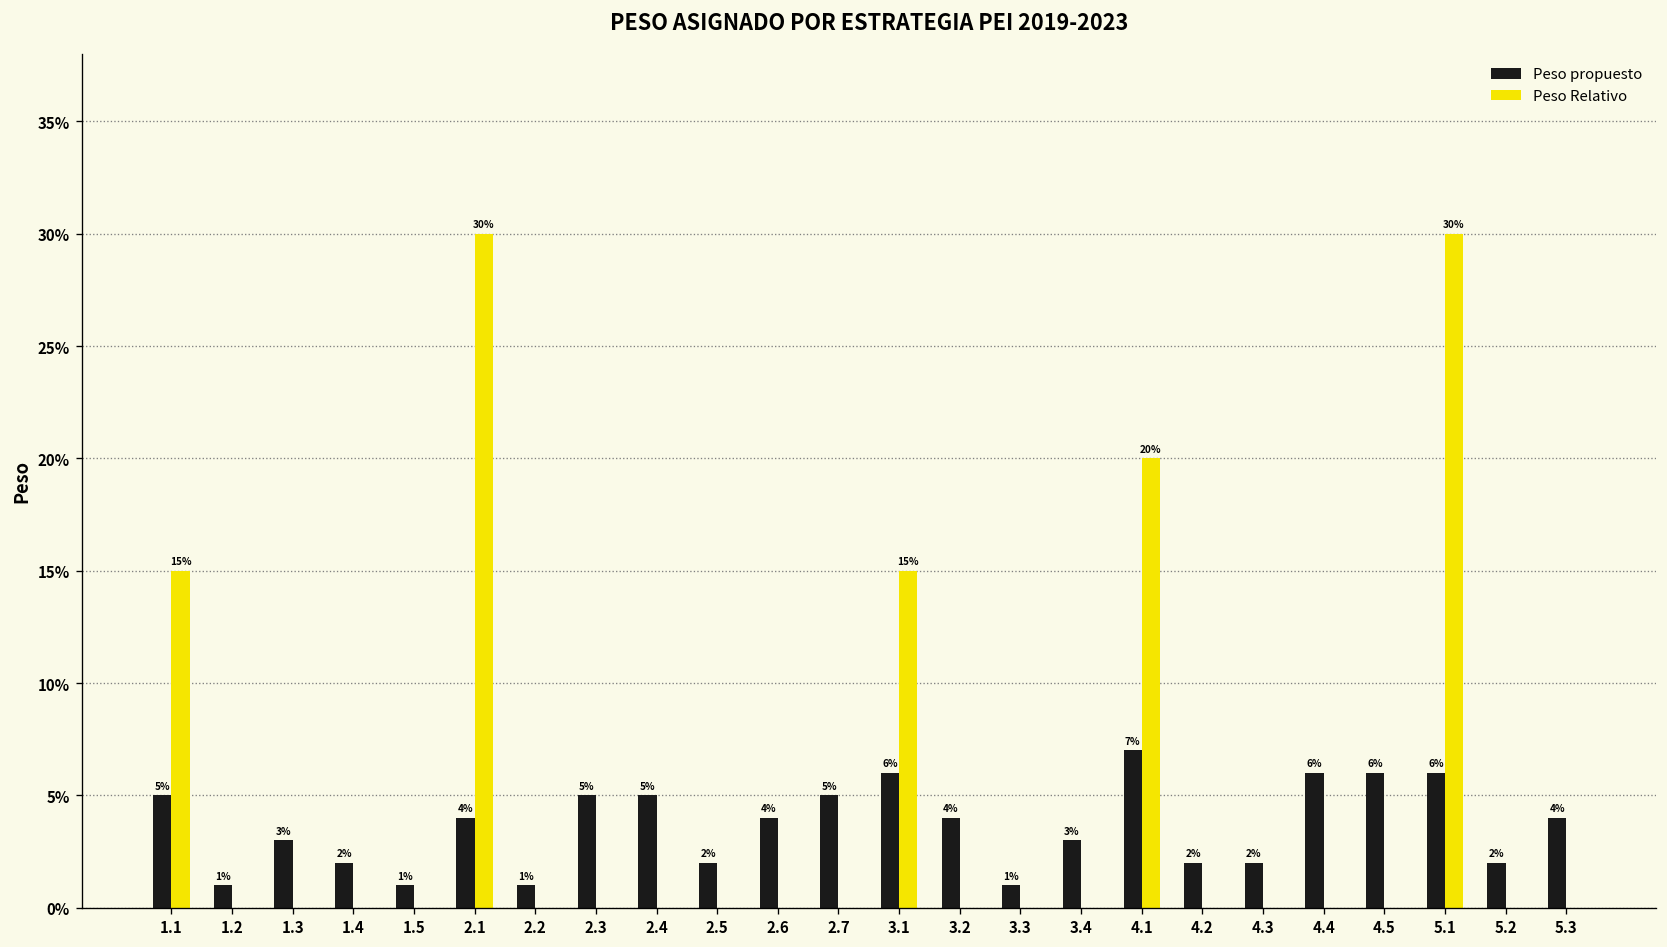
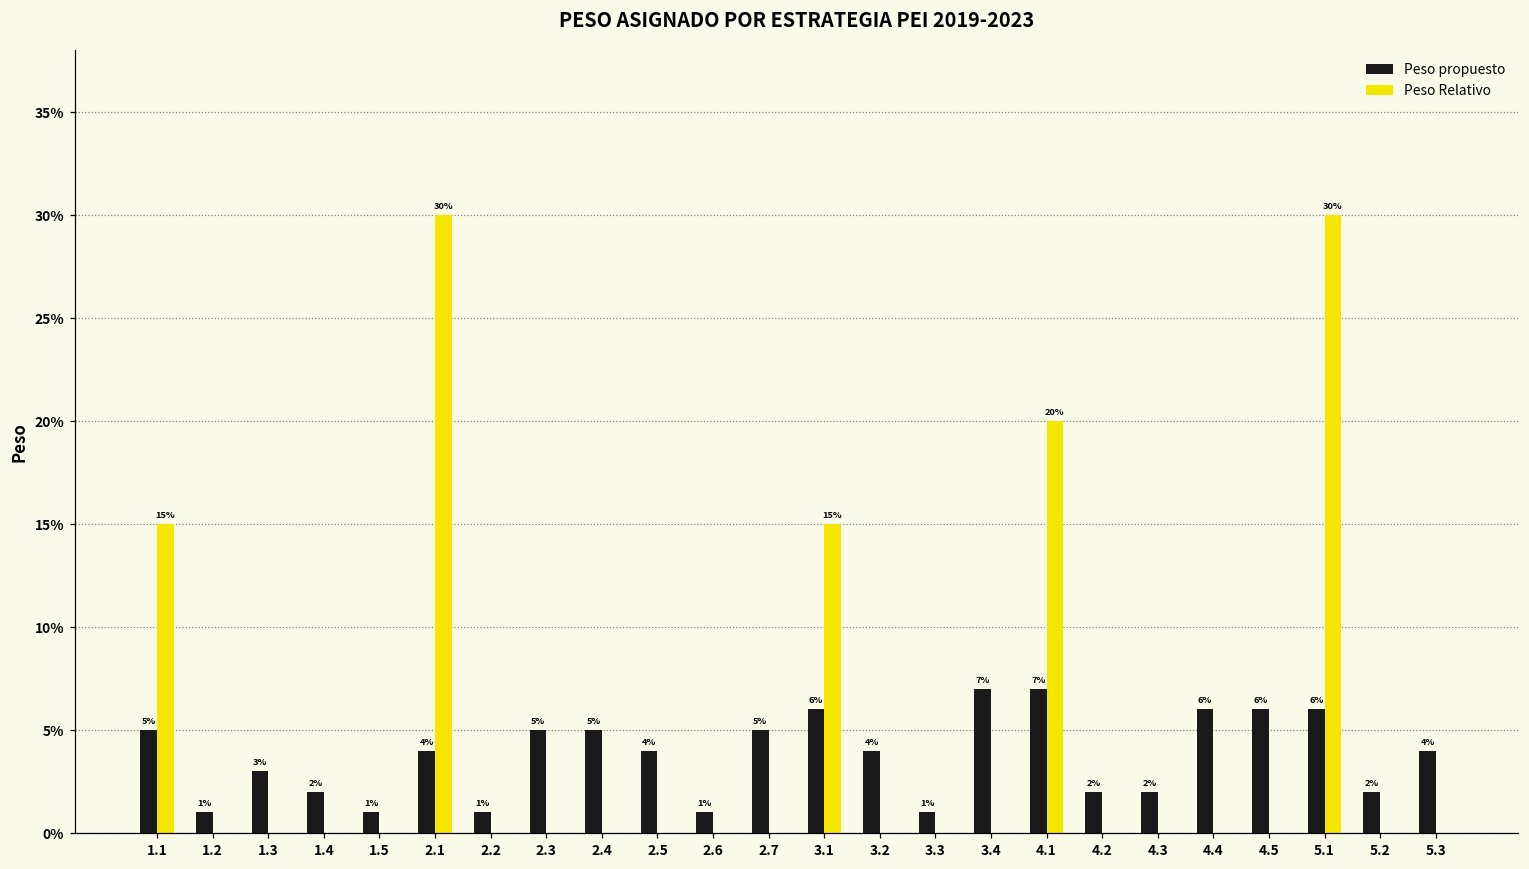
Peso propuesto, 2.5: 2% -> 4%
Peso propuesto, 2.6: 4% -> 1%
Peso propuesto, 3.4: 3% -> 7%
